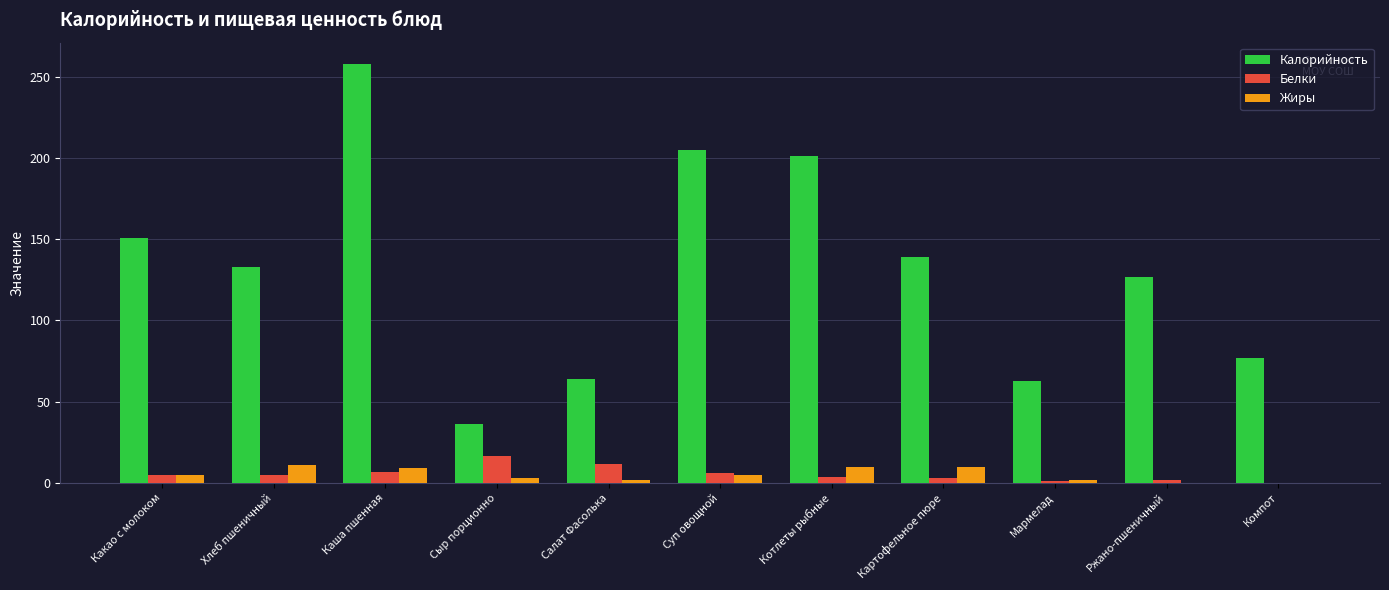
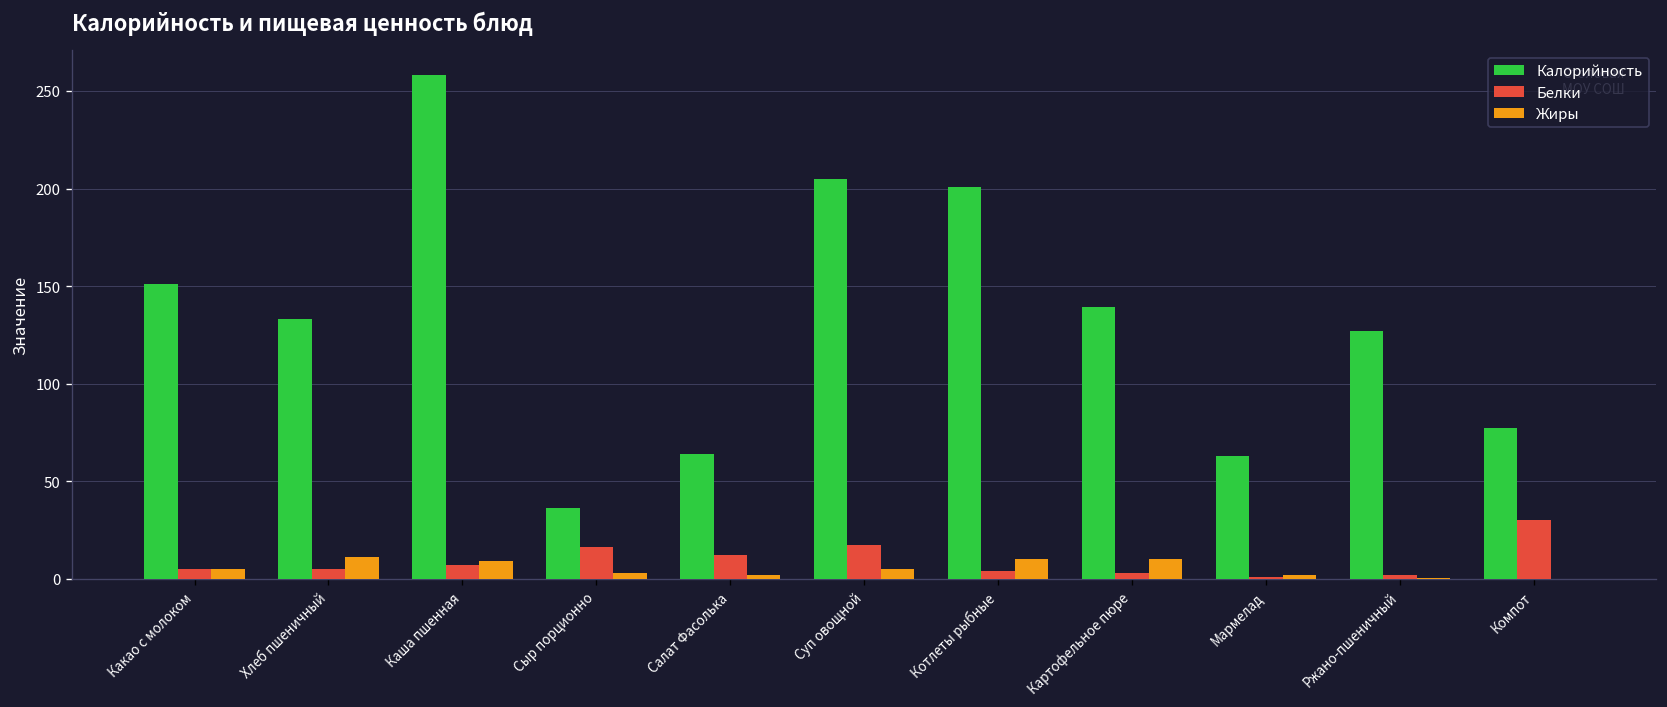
Белки, Суп овощной: 6 -> 17
Белки, Компот: 0 -> 30
